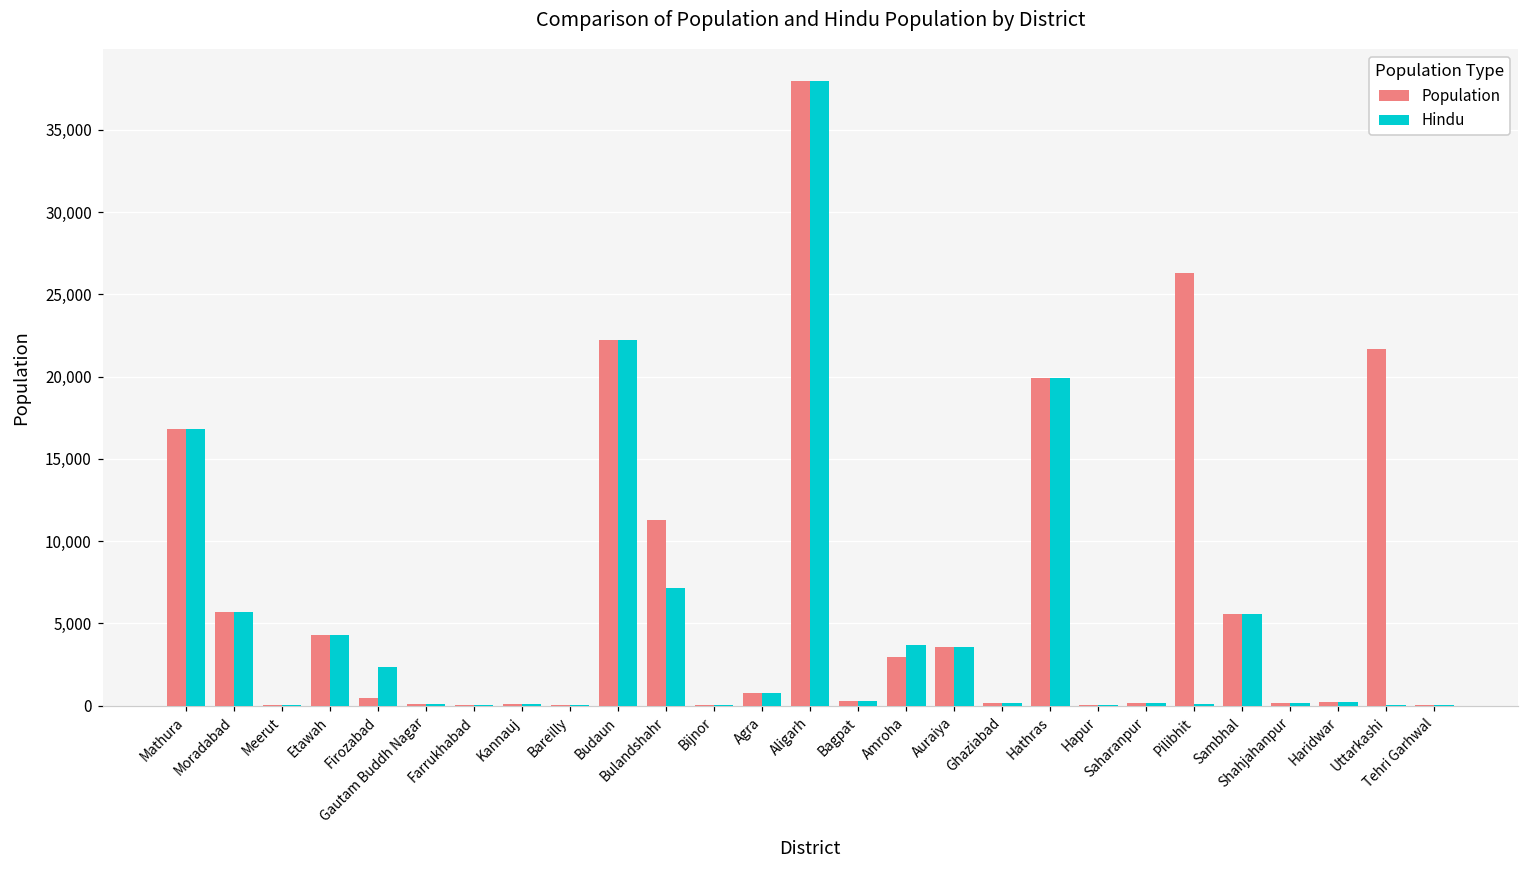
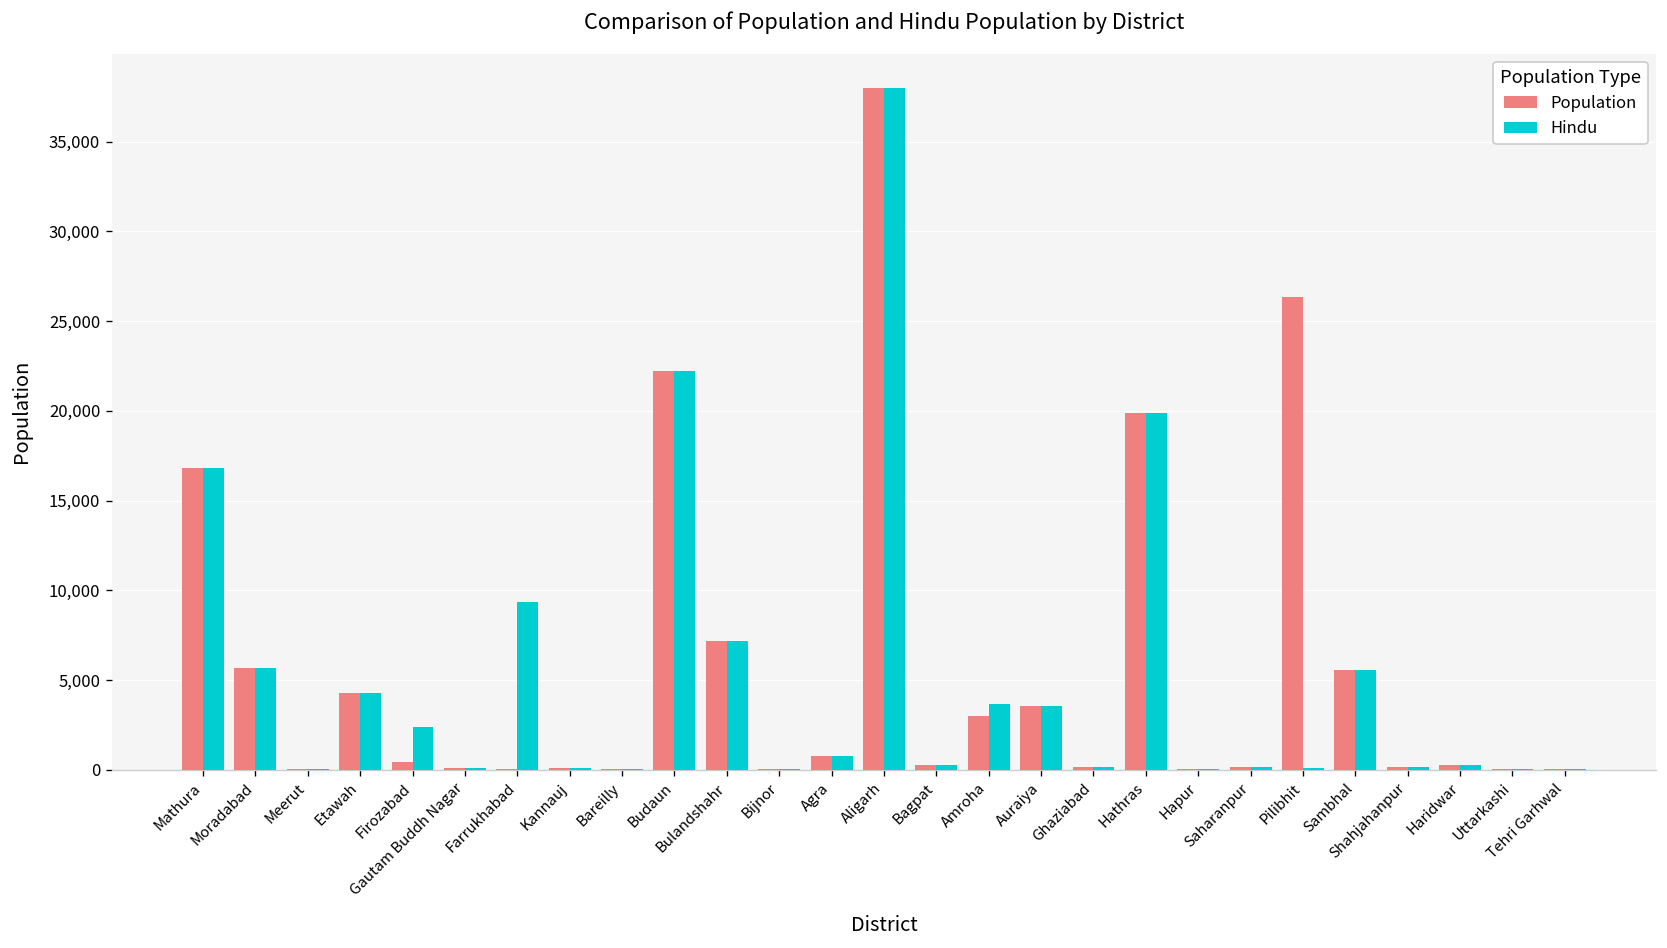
Hindu, Farrukhabad: 0 -> 9,300
Population, Bulandshahr: 11,300 -> 7,200
Population, Uttarkashi: 21,700 -> 0
